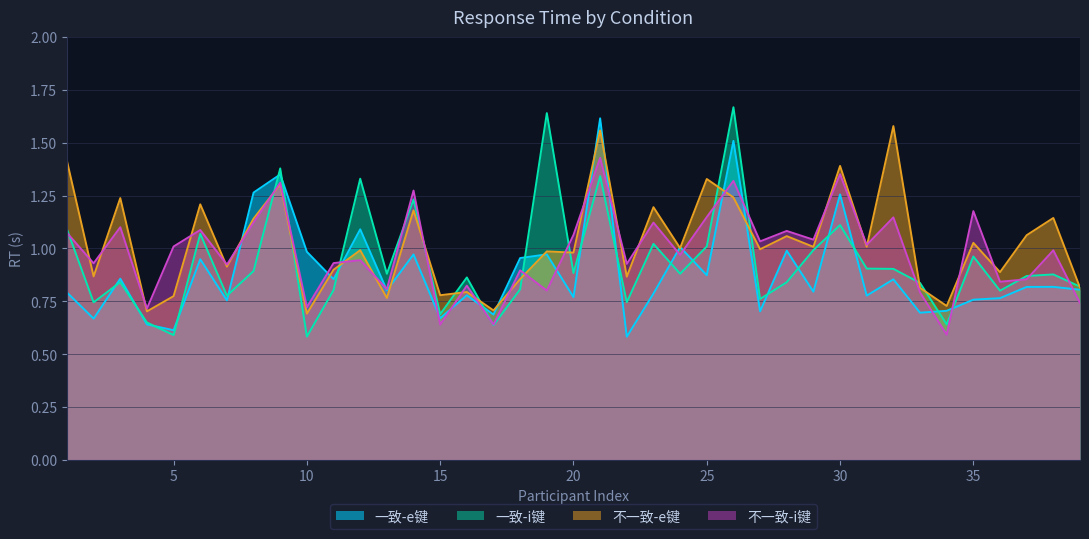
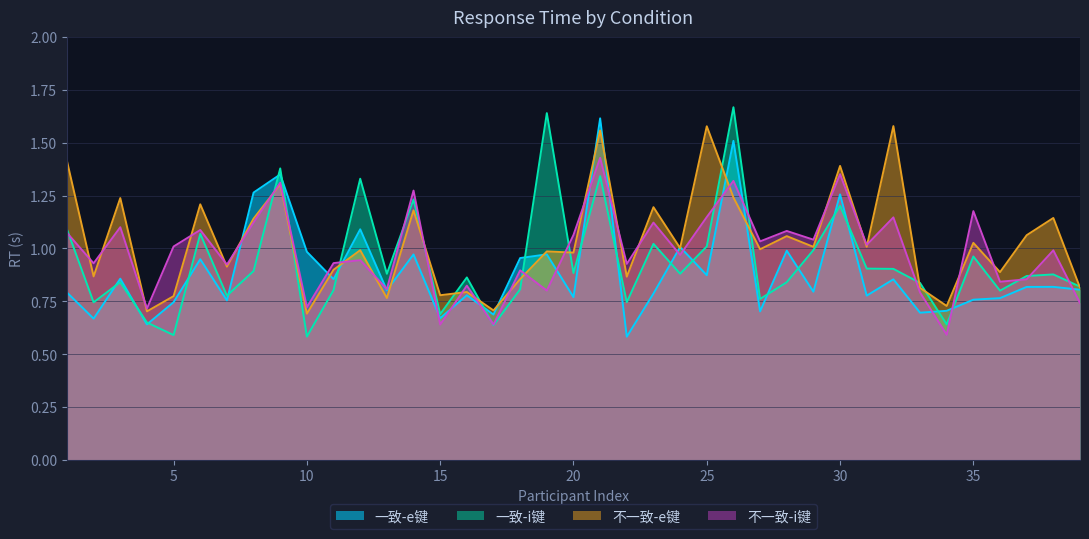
一致-e键, 5: 0.61 -> 0.75
不一致-e键, 25: 1.33 -> 1.58
一致-i键, 30: 1.11 -> 1.20
